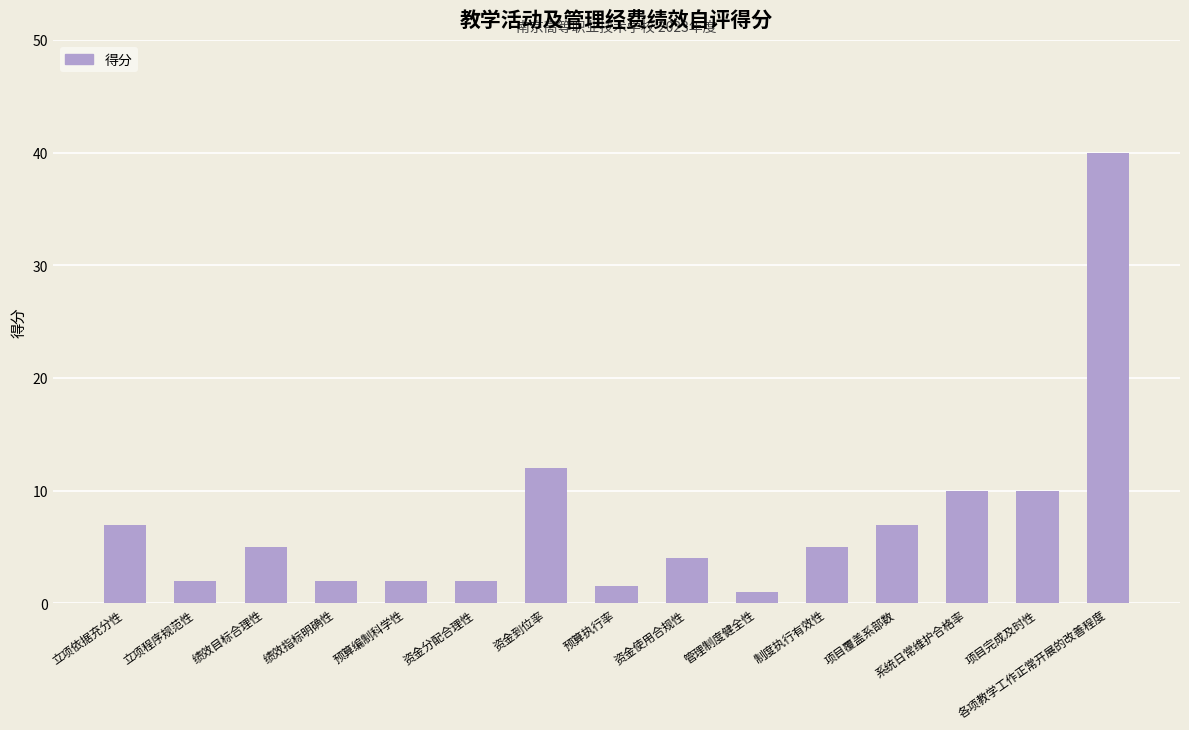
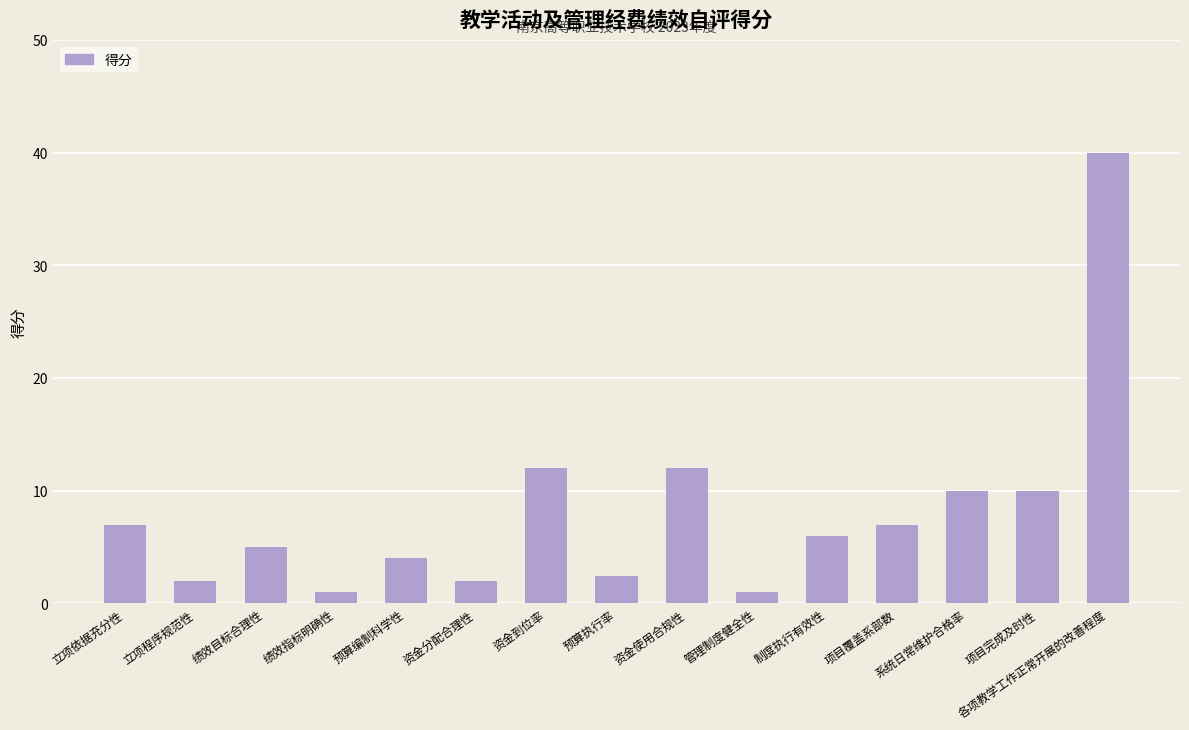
绩效指标明确性: 2 -> 1
预算编制科学性: 2 -> 4
预算执行率: 1.5 -> 2.5
资金使用合规性: 4 -> 12
制度执行有效性: 5 -> 6
